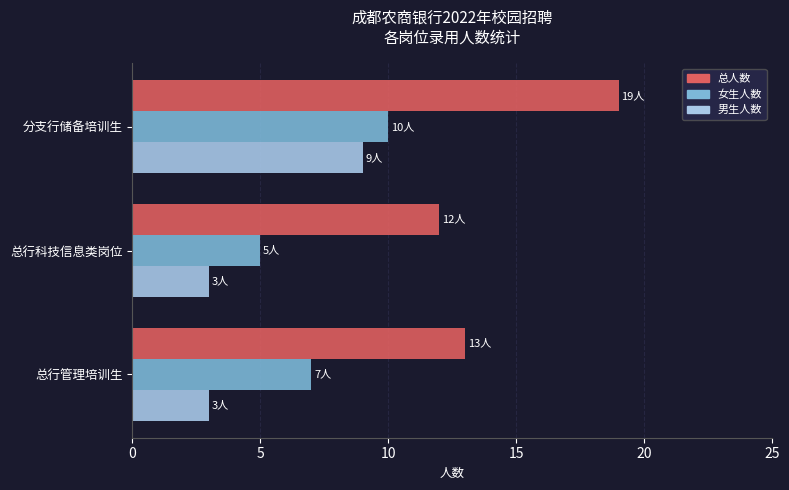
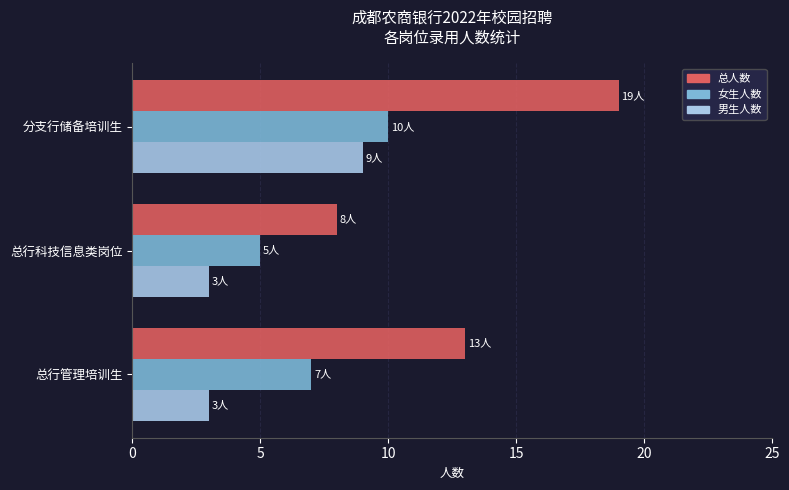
总人数, 总行科技信息类岗位: 12人 -> 8人
